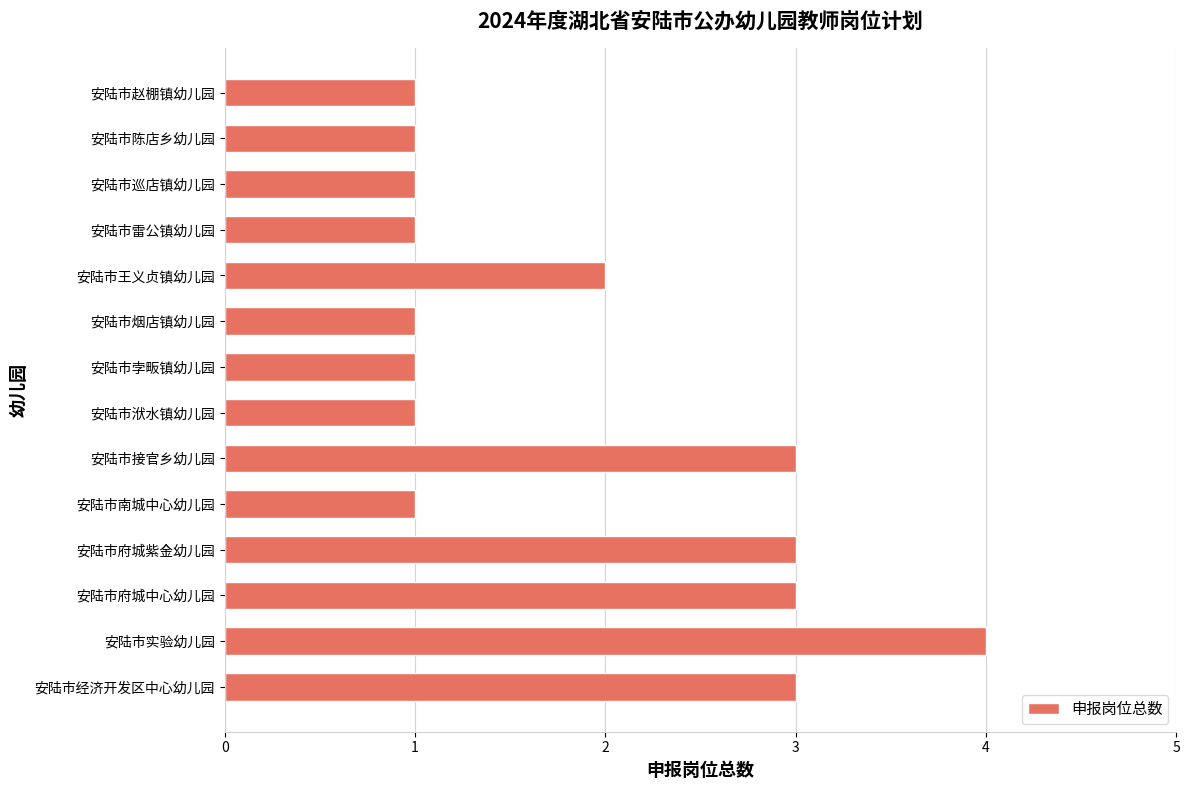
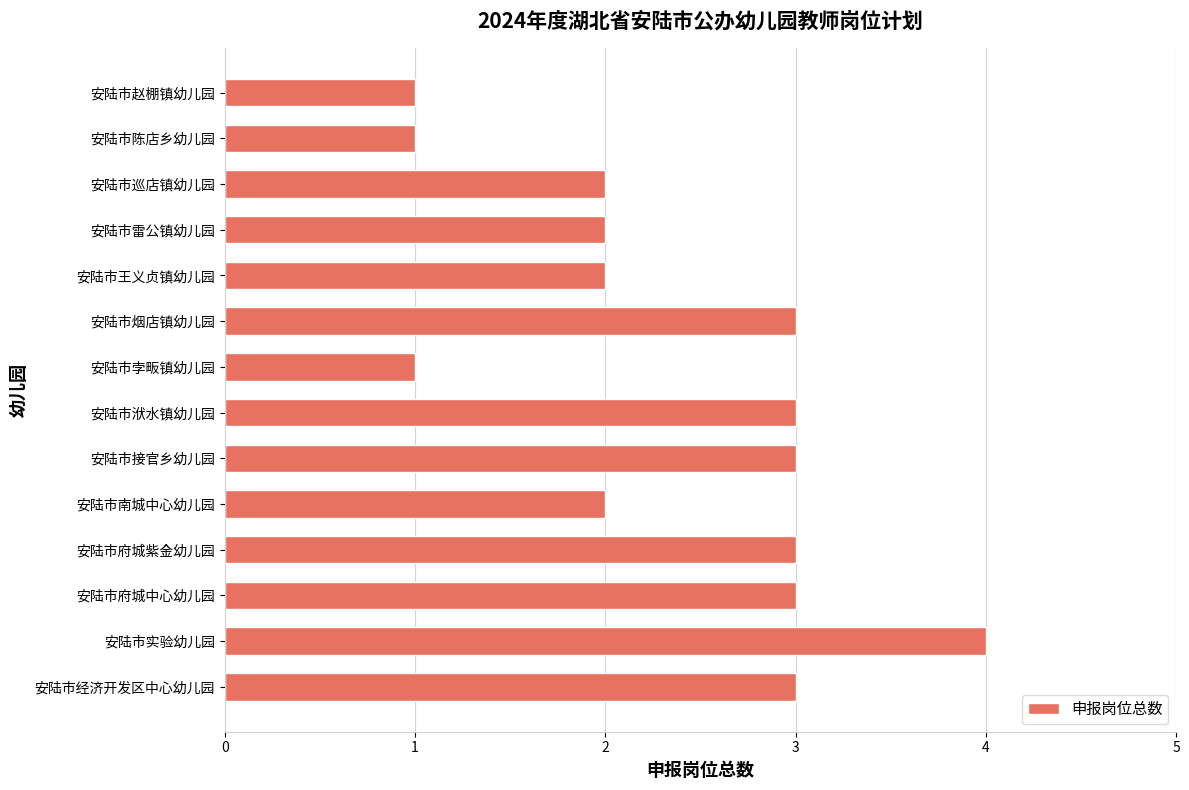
安陆市巡店镇幼儿园: 1 -> 2
安陆市雷公镇幼儿园: 1 -> 2
安陆市烟店镇幼儿园: 1 -> 3
安陆市洑水镇幼儿园: 1 -> 3
安陆市南城中心幼儿园: 1 -> 2
